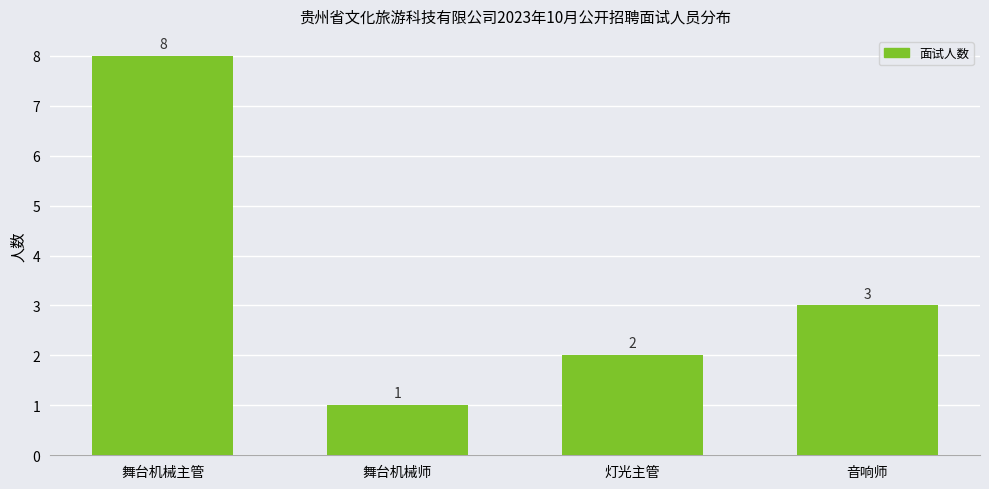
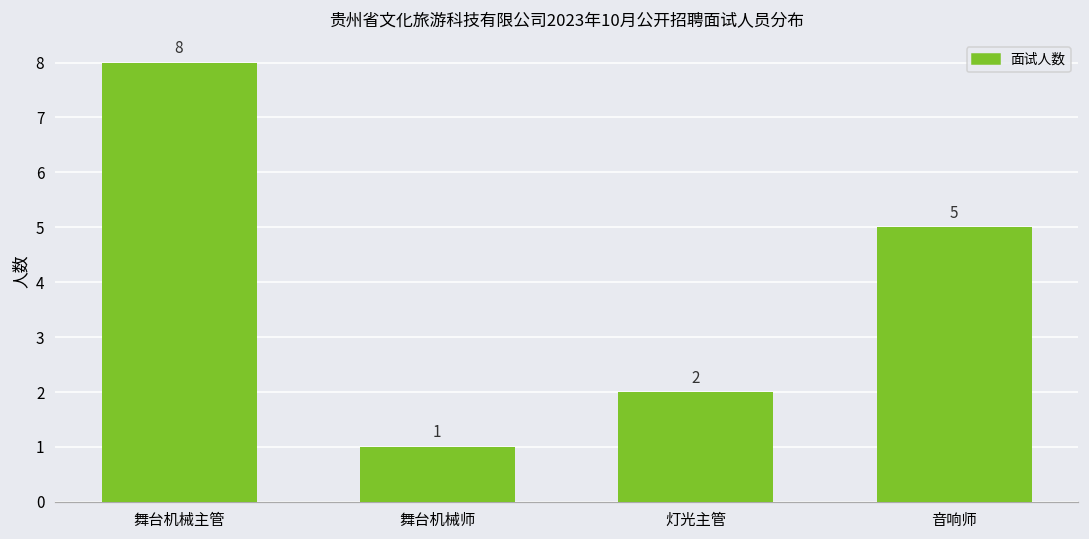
音响师: 3 -> 5
